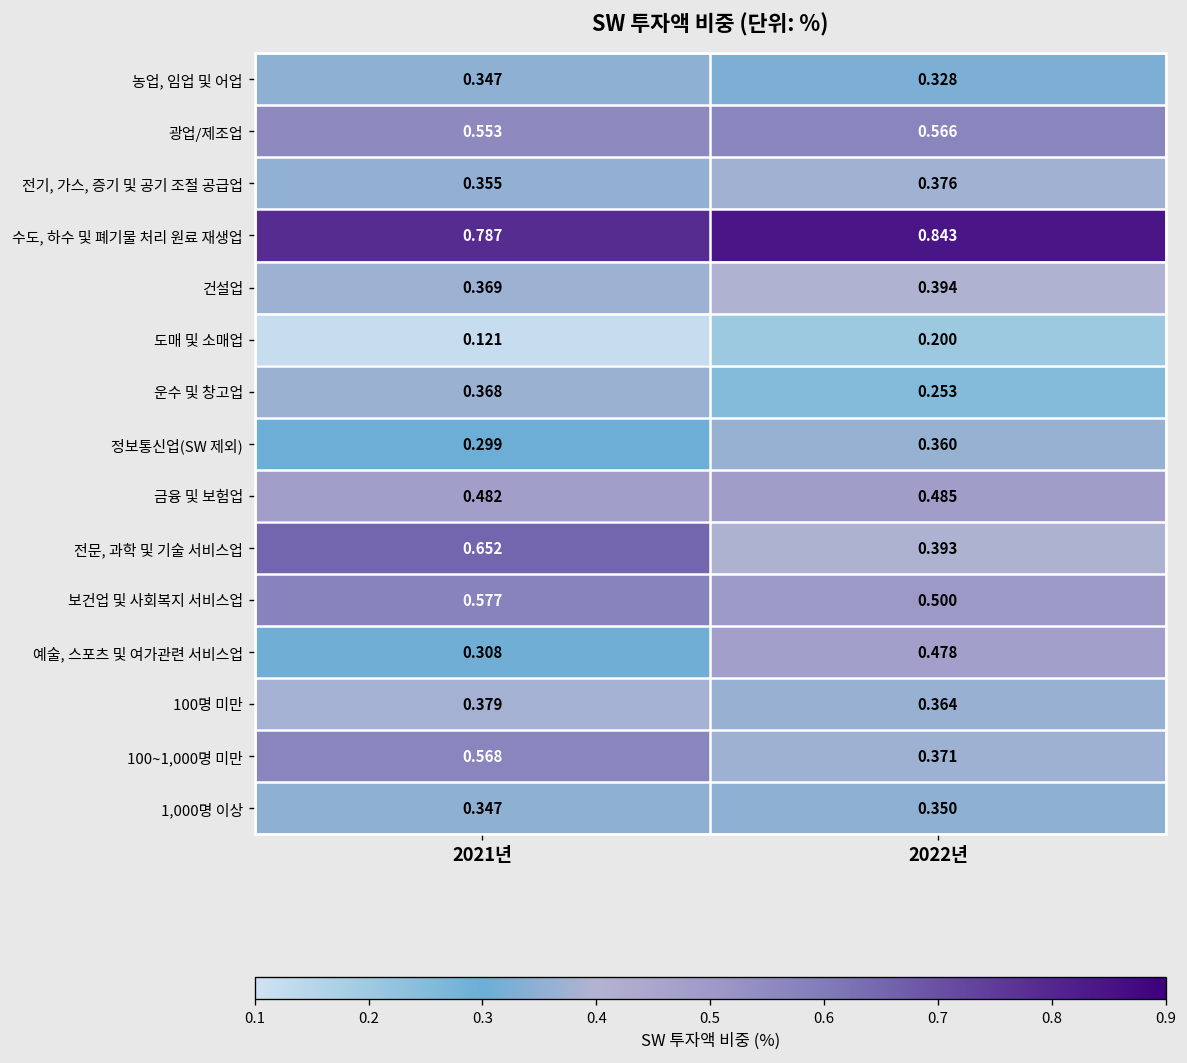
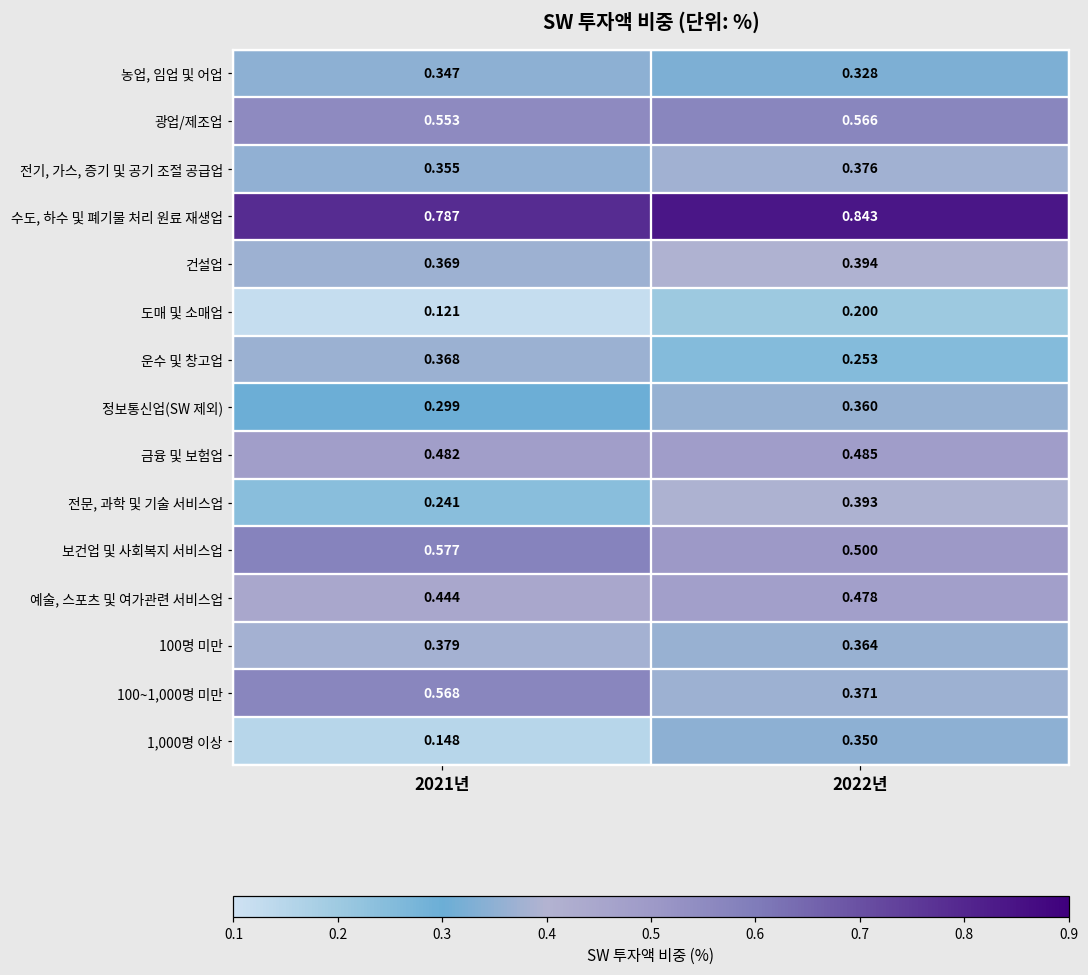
전문, 과학 및 기술 서비스업, 2021년: 0.652 -> 0.241
예술, 스포츠 및 여가관련 서비스업, 2021년: 0.308 -> 0.444
1,000명 이상, 2021년: 0.347 -> 0.148
